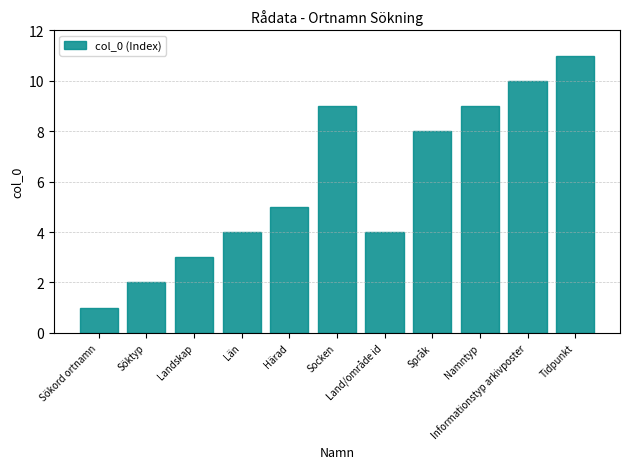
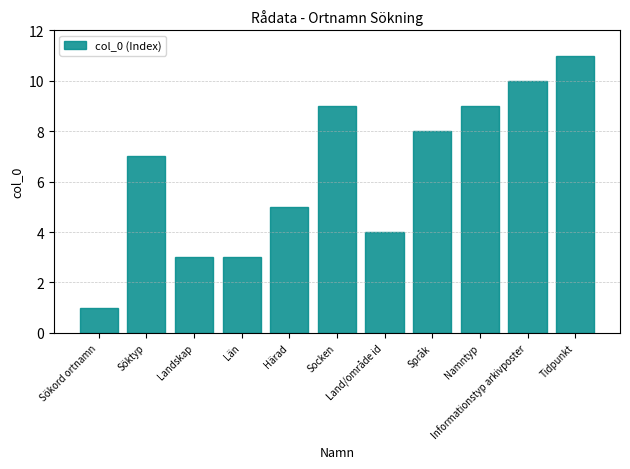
Söktyp: 2 -> 7
Län: 4 -> 3
